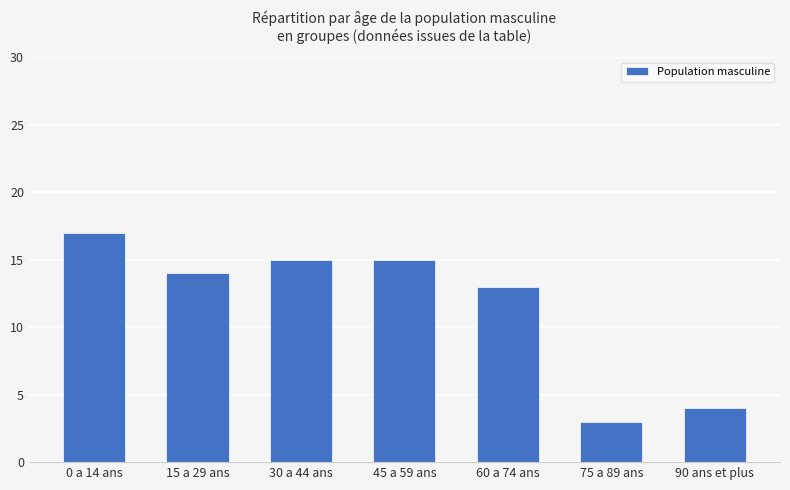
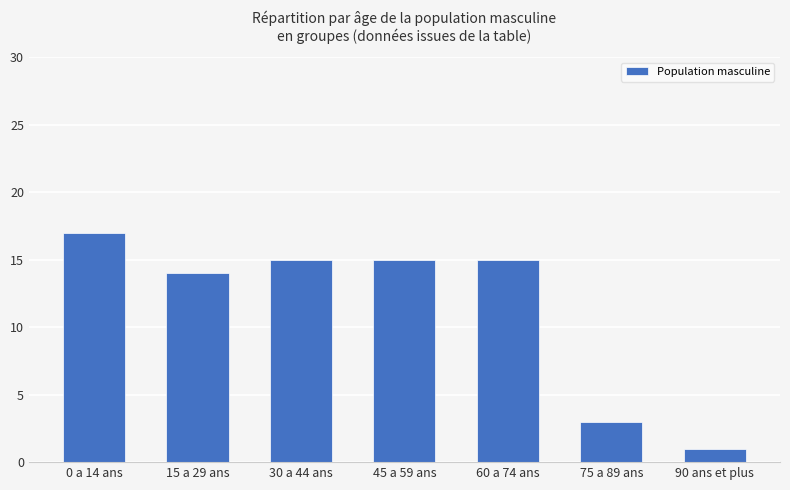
60 a 74 ans: 13 -> 15
90 ans et plus: 4 -> 1
